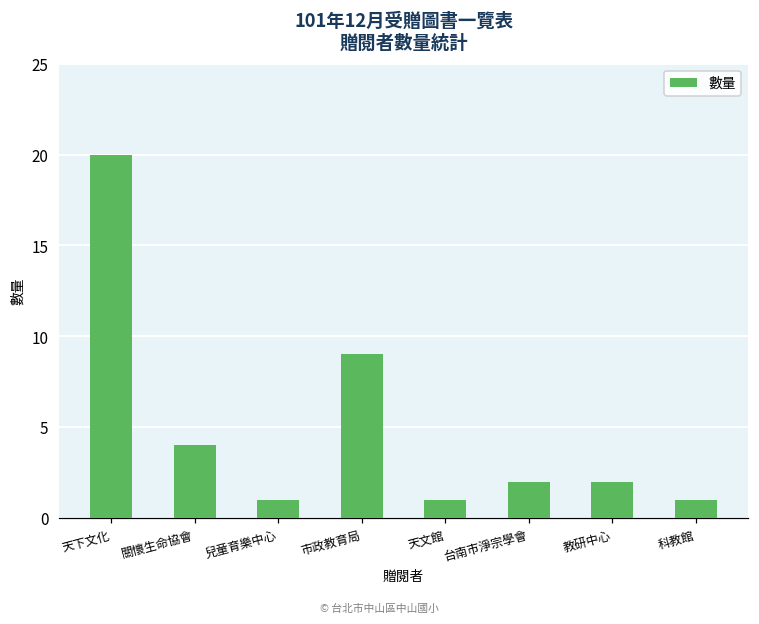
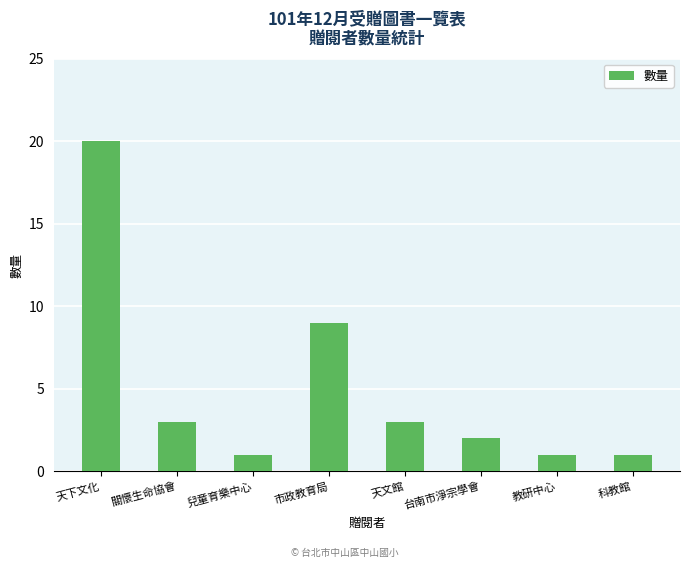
關懷生命協會: 4 -> 3
天文館: 1 -> 3
教研中心: 2 -> 1
